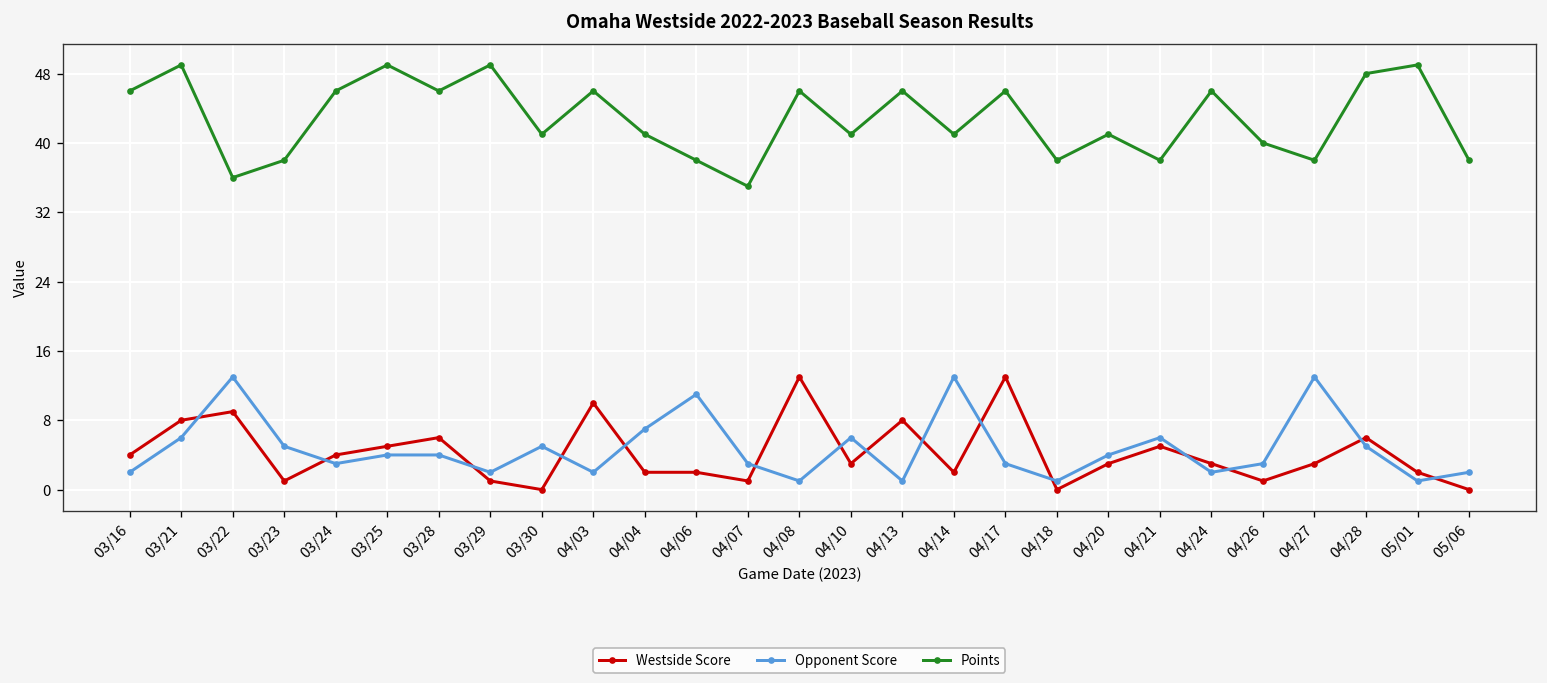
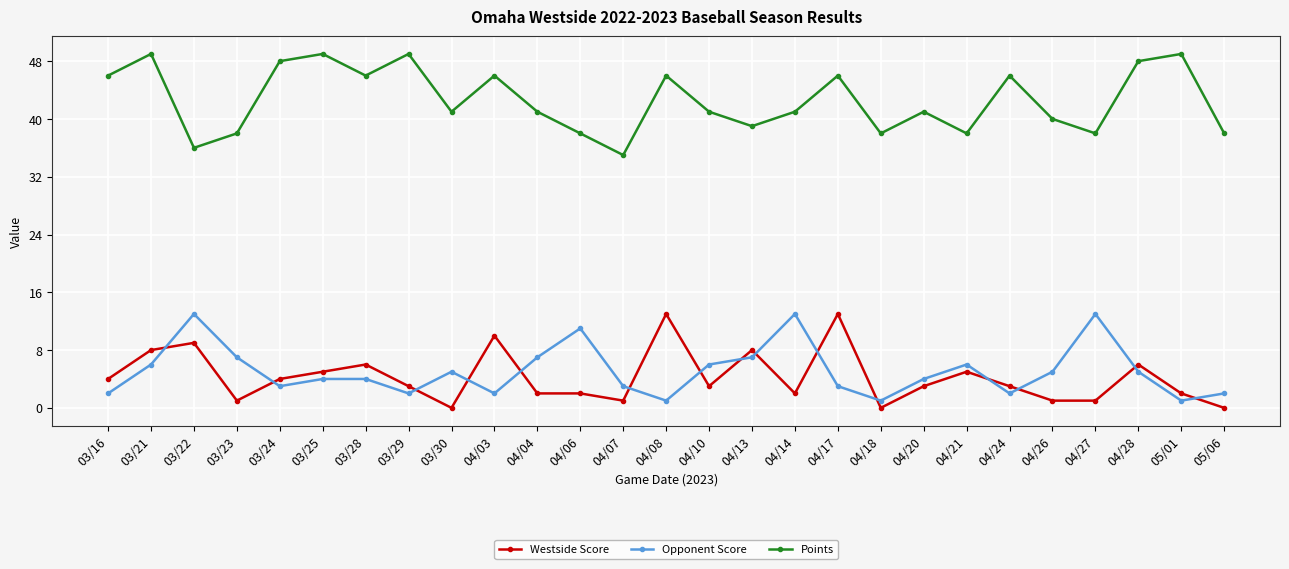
Opponent Score, 03/23: 5 -> 7
Points, 03/24: 46 -> 48
Westside Score, 03/29: 1 -> 3
Opponent Score, 04/13: 1 -> 7
Points, 04/13: 46 -> 39
Opponent Score, 04/26: 3 -> 5
Westside Score, 04/27: 3 -> 1
